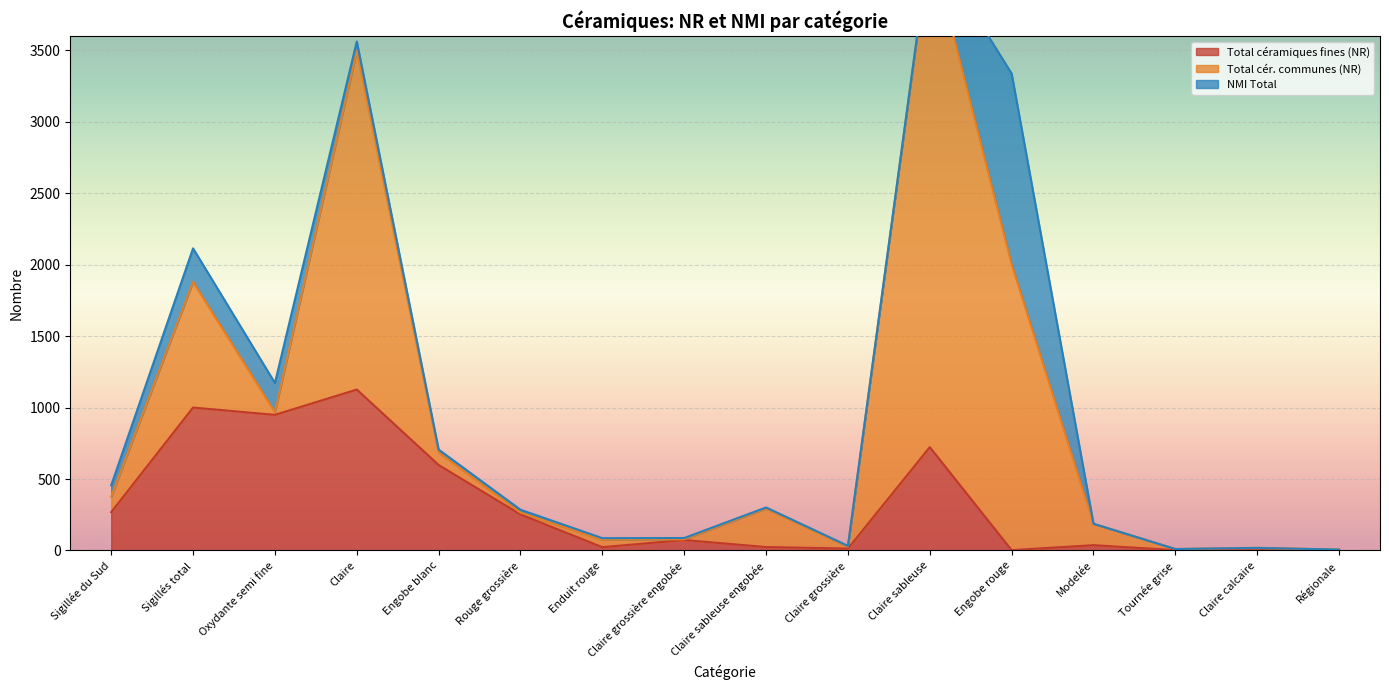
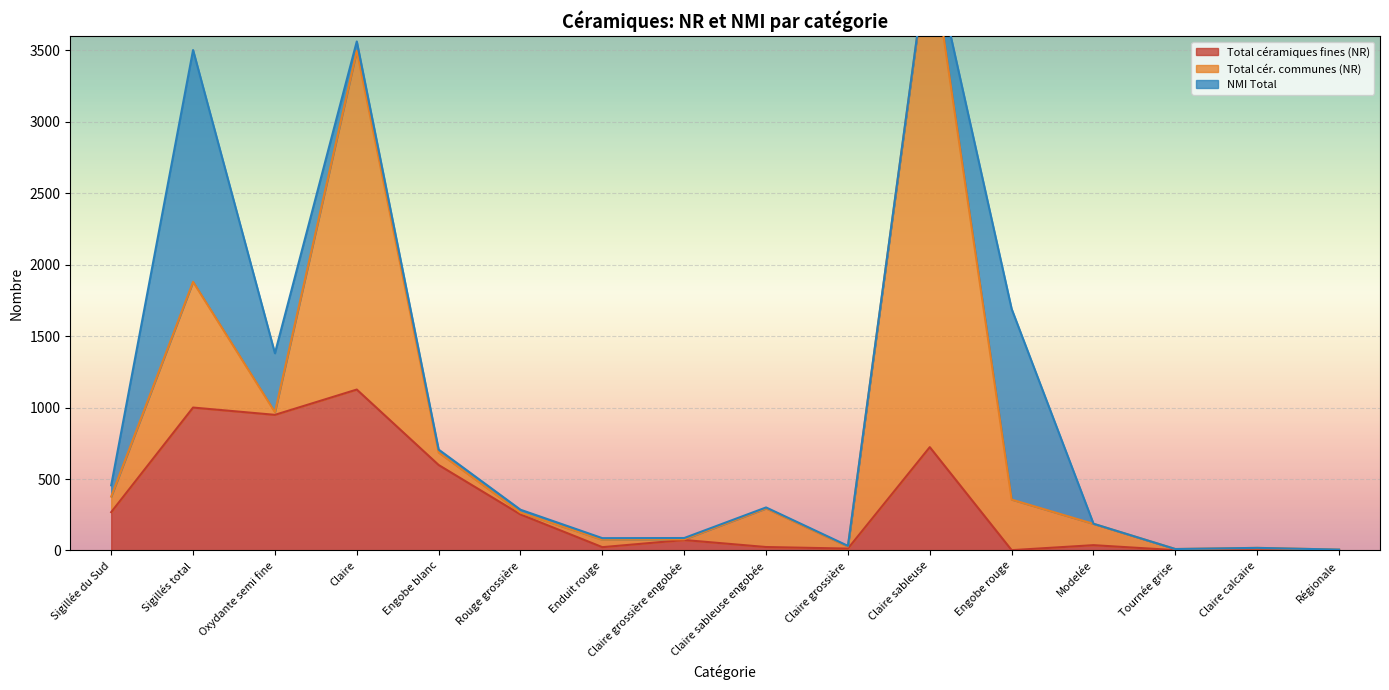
NMI Total, Sigillés total: 230 -> 1620
NMI Total, Oxydante semi fine: 200 -> 410
Total cér. communes (NR), Engobe rouge: 2000 -> 350
